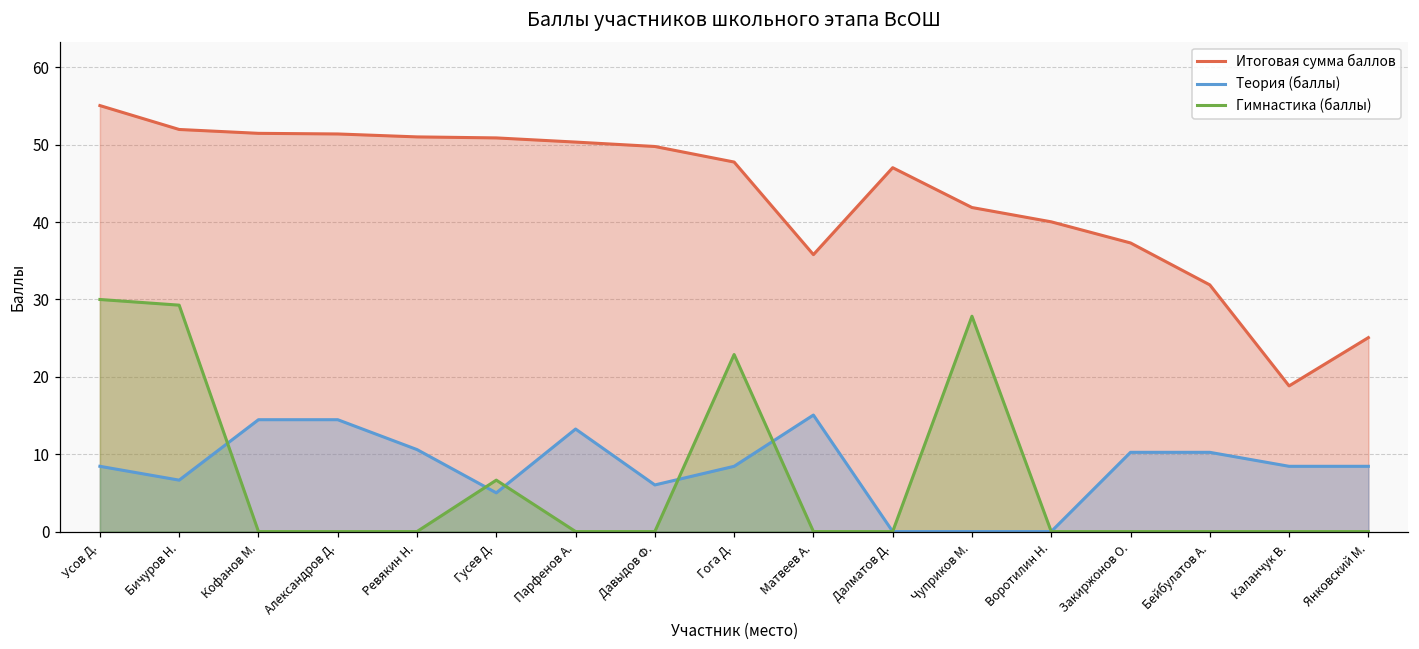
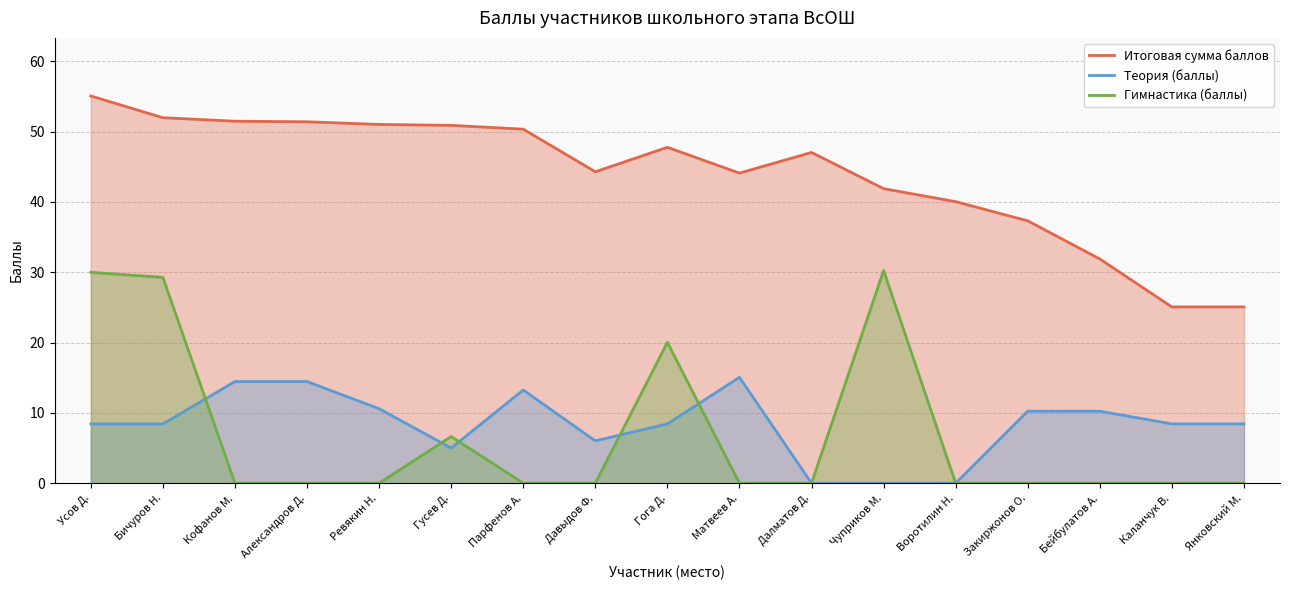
Теория (баллы), Бичуров Н.: 7 -> 8
Итоговая сумма баллов, Давыдов Ф.: 50 -> 44
Гимнастика (баллы), Гога Д.: 23 -> 20
Итоговая сумма баллов, Матвеев А.: 36 -> 44
Гимнастика (баллы), Чуприков М.: 28 -> 30
Итоговая сумма баллов, Каланчук В.: 19 -> 25
